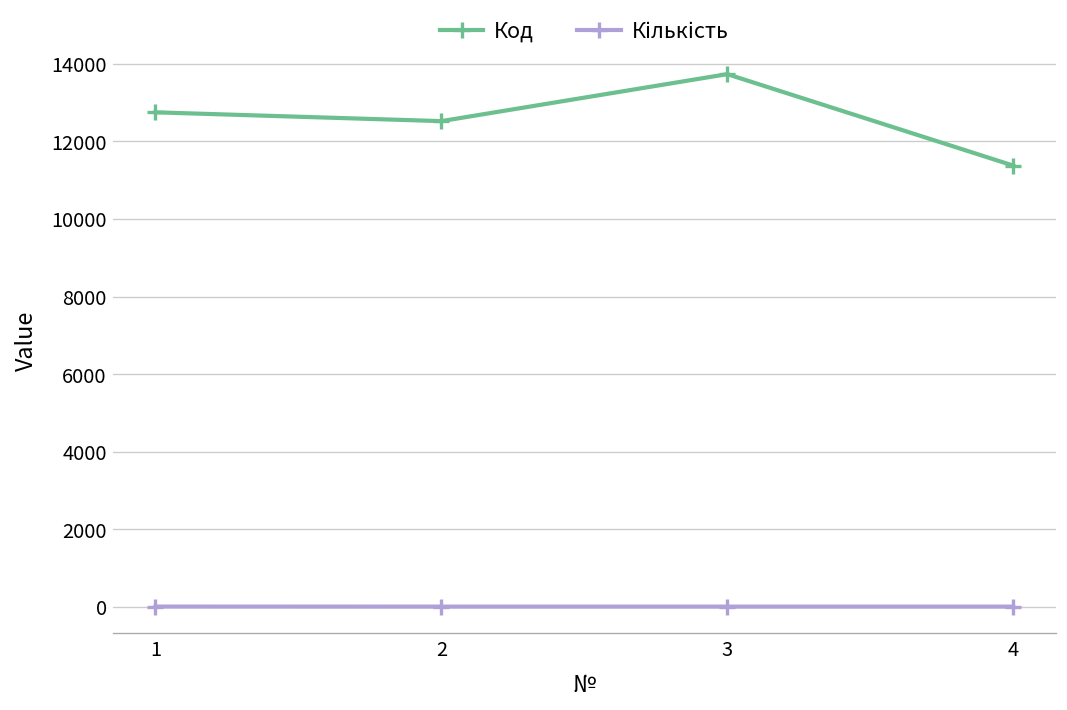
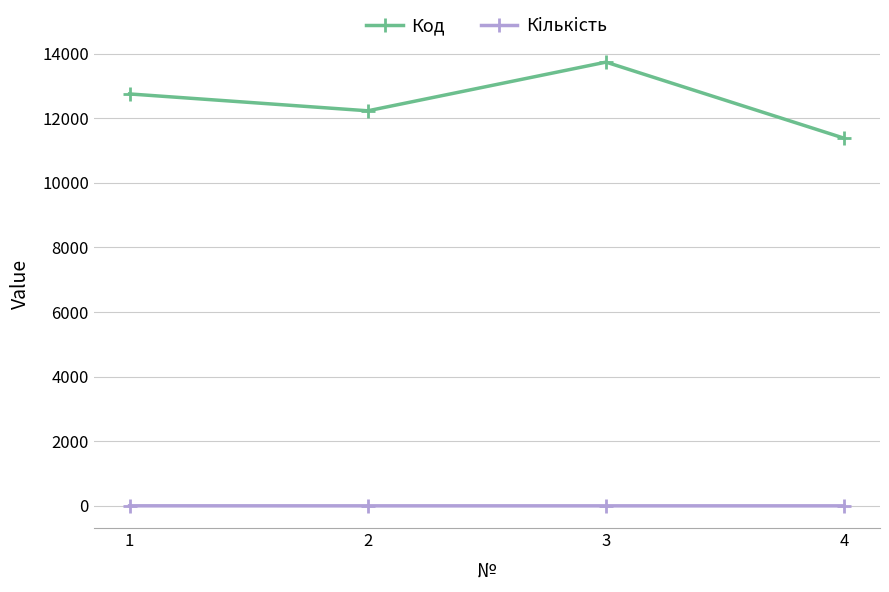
Код, 2: 12500 -> 12200
